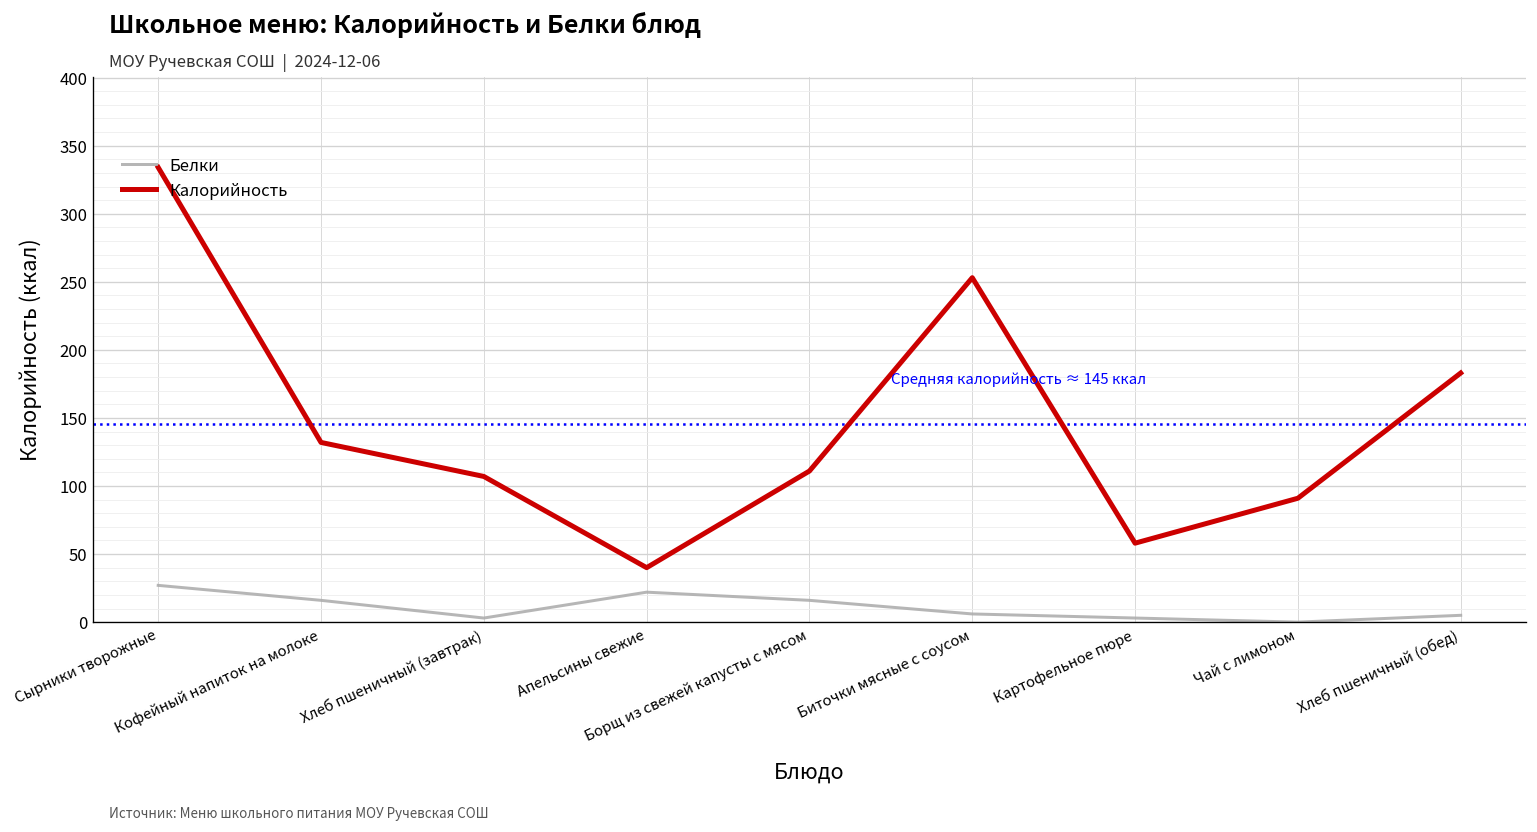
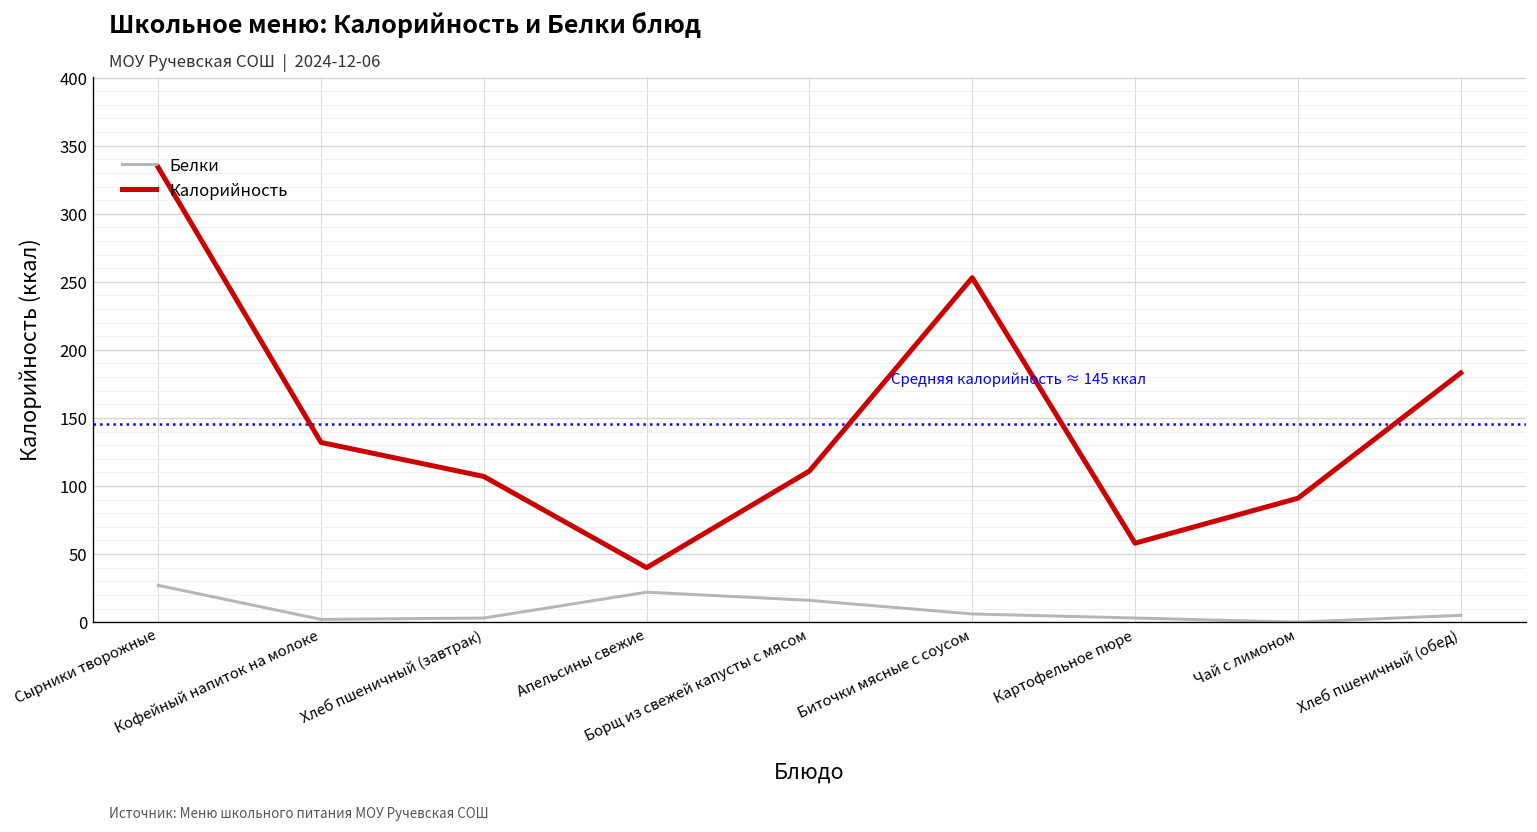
Белки, Кофейный напиток на молоке: 16 -> 2
